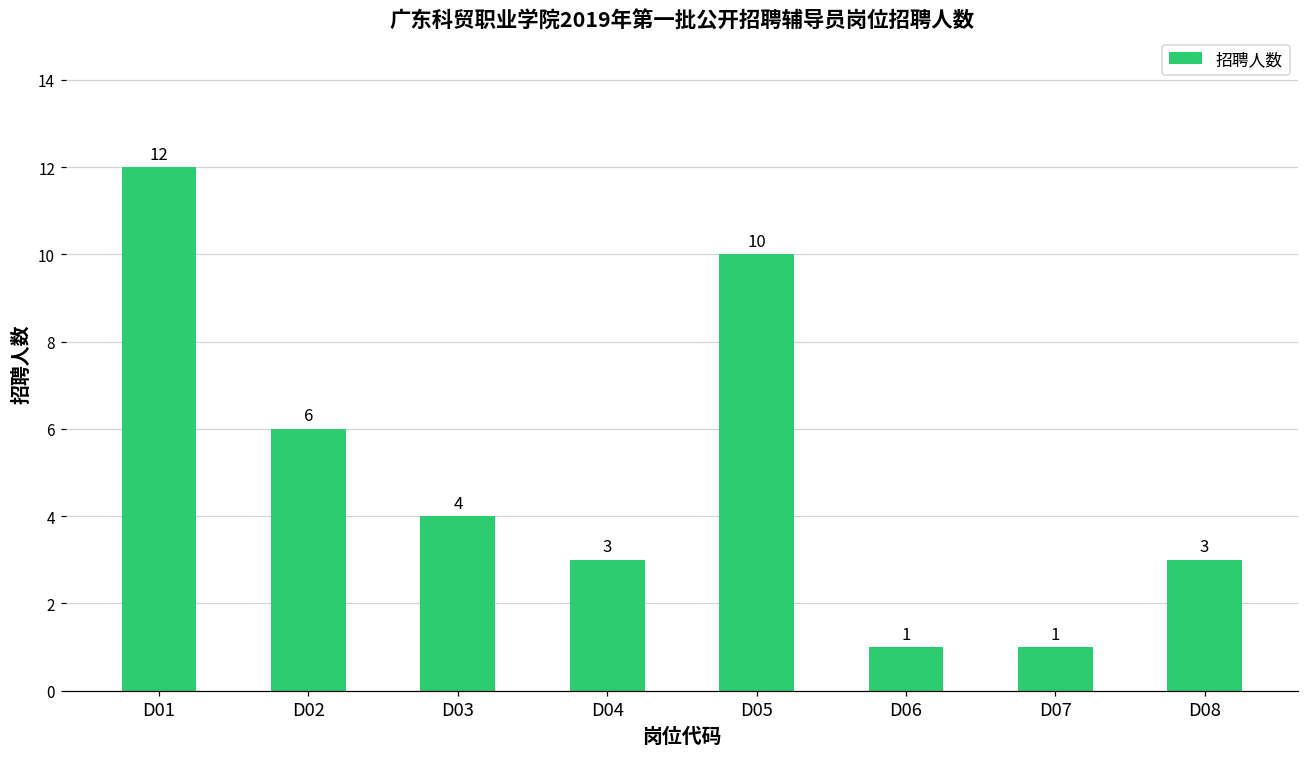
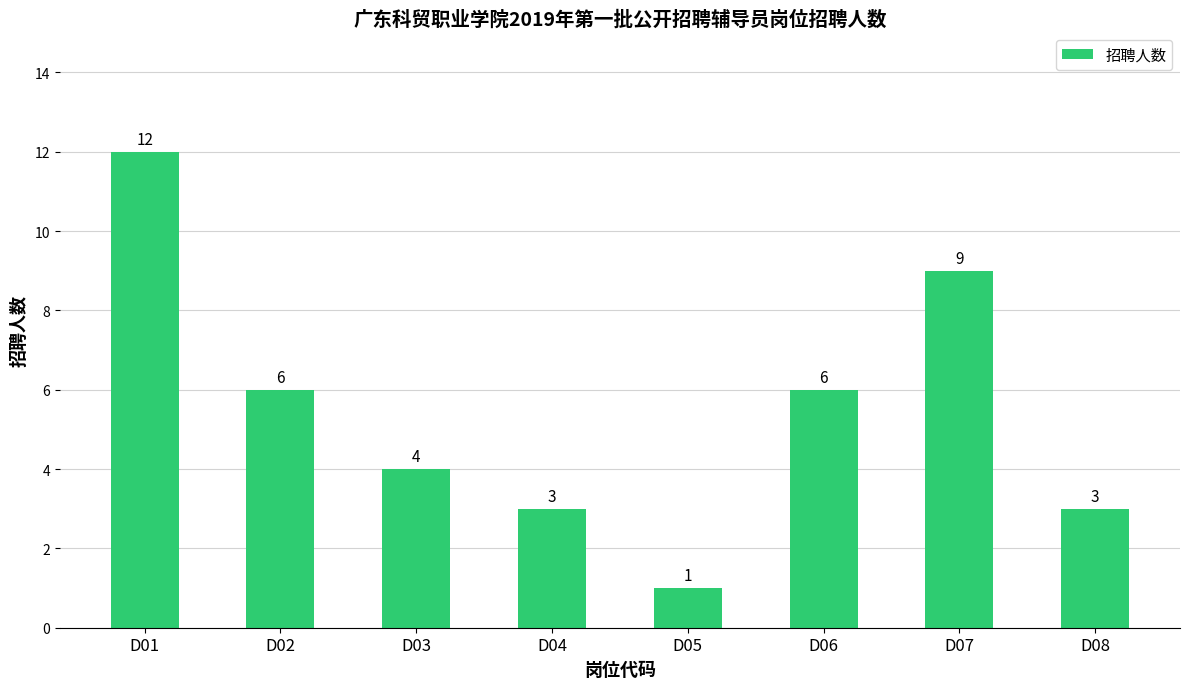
D05: 10 -> 1
D06: 1 -> 6
D07: 1 -> 9
